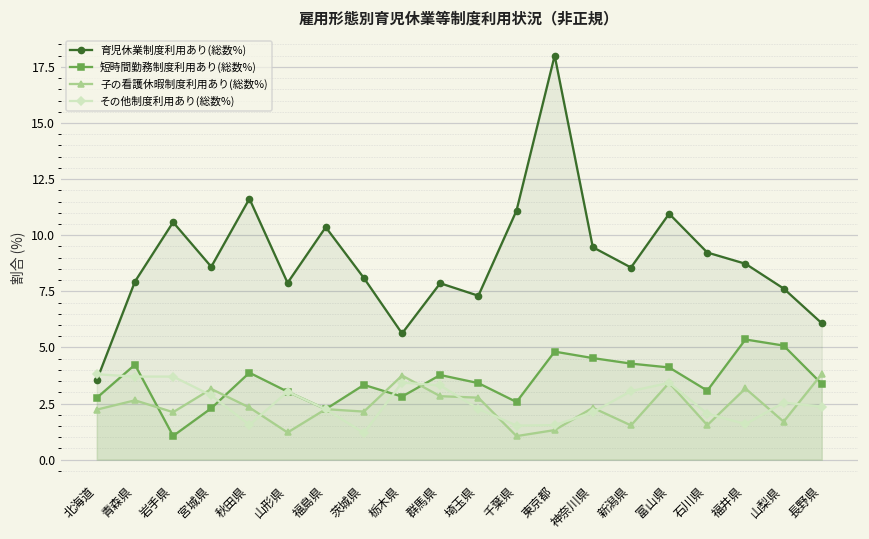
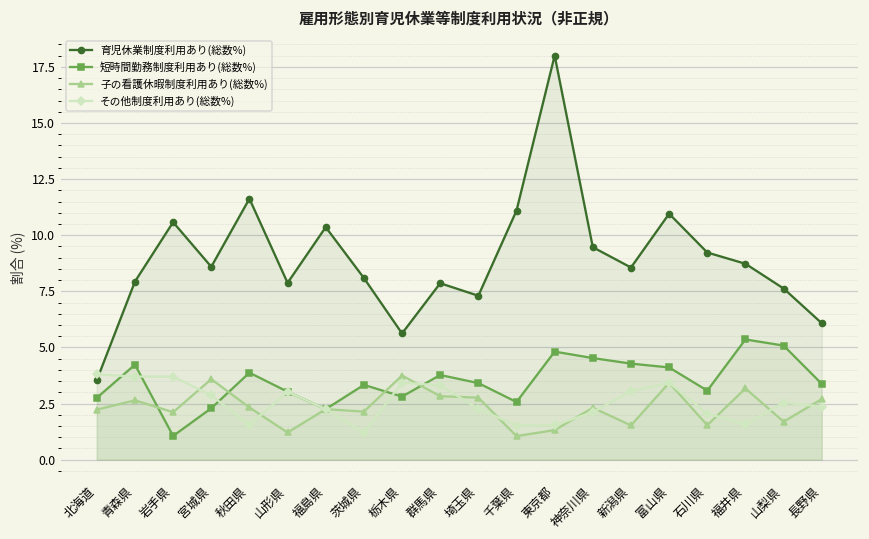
子の看護休暇制度利用あり(総数%), 宮城県: 3.2 -> 3.6
子の看護休暇制度利用あり(総数%), 長野県: 3.8 -> 2.7
